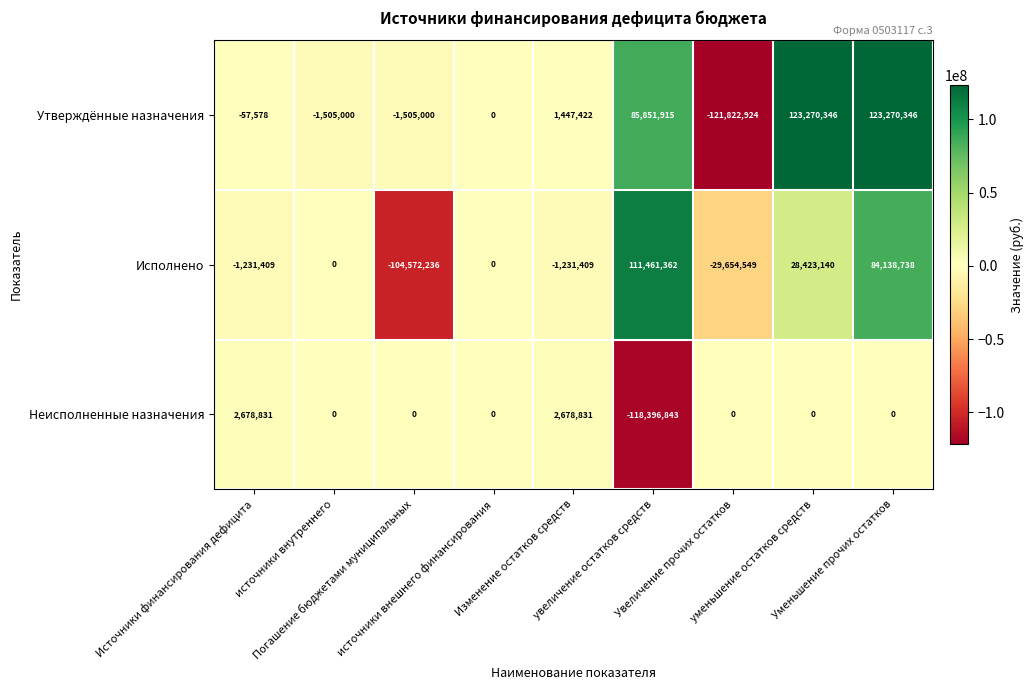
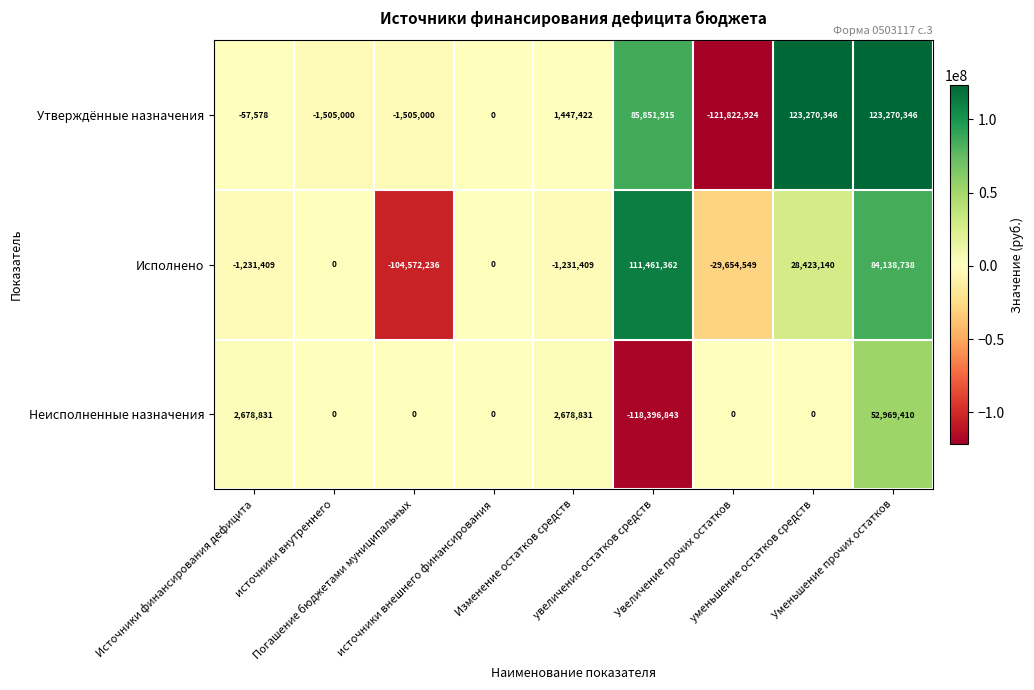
Неисполненные назначения, Уменьшение прочих остатков: 0 -> 52,969,410
